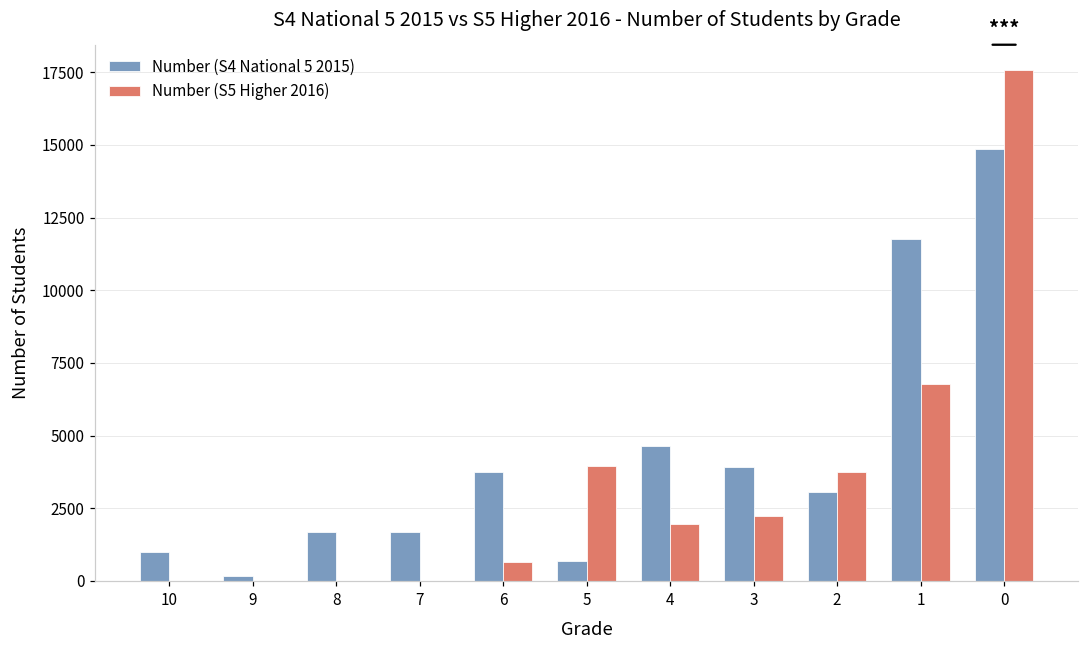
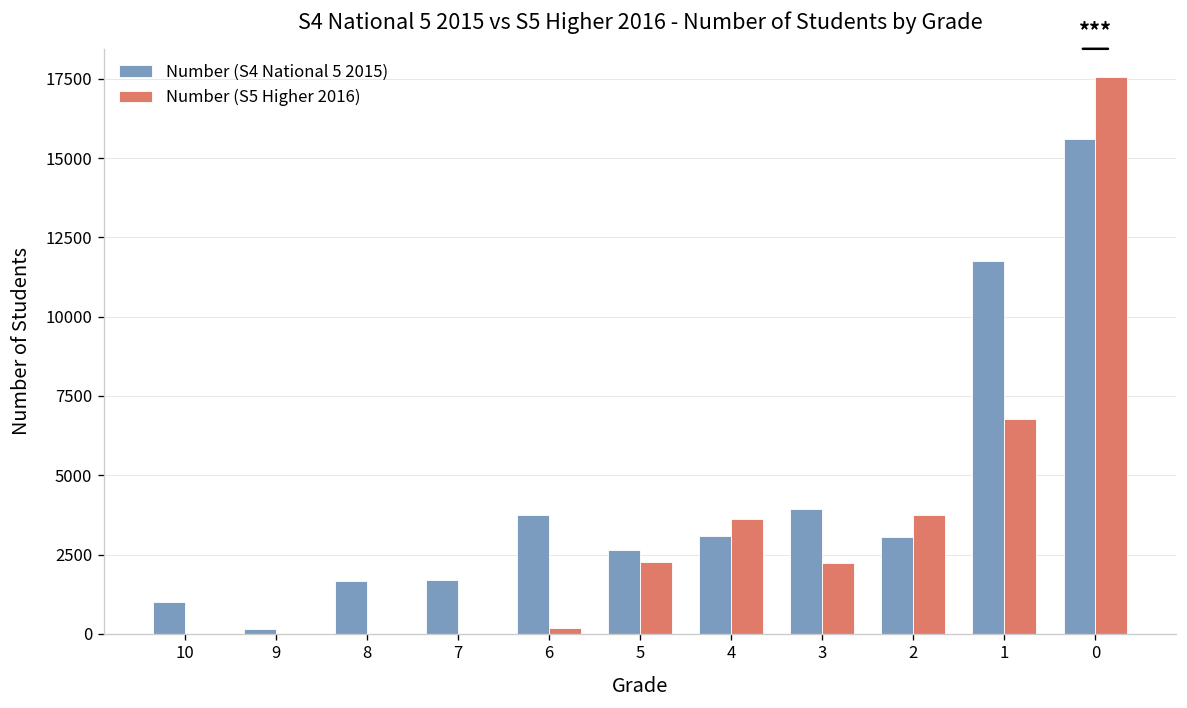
Number (S5 Higher 2016), 6: 600 -> 200
Number (S4 National 5 2015), 5: 700 -> 2700
Number (S5 Higher 2016), 5: 3900 -> 2300
Number (S4 National 5 2015), 4: 4600 -> 3100
Number (S5 Higher 2016), 4: 2000 -> 3600
Number (S4 National 5 2015), 0: 14900 -> 15600
